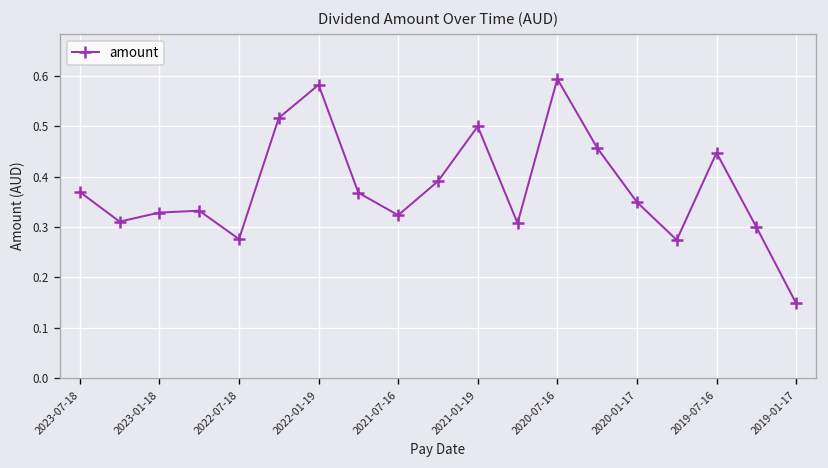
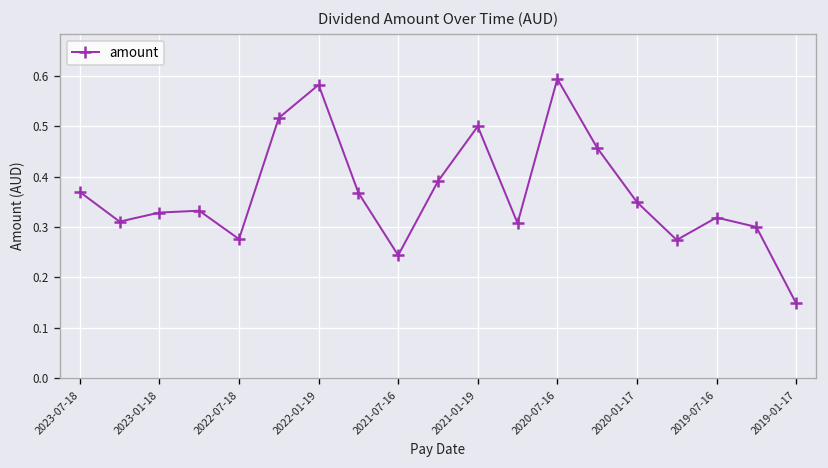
2021-07-16: 0.32 -> 0.24
2019-07-16: 0.45 -> 0.32
